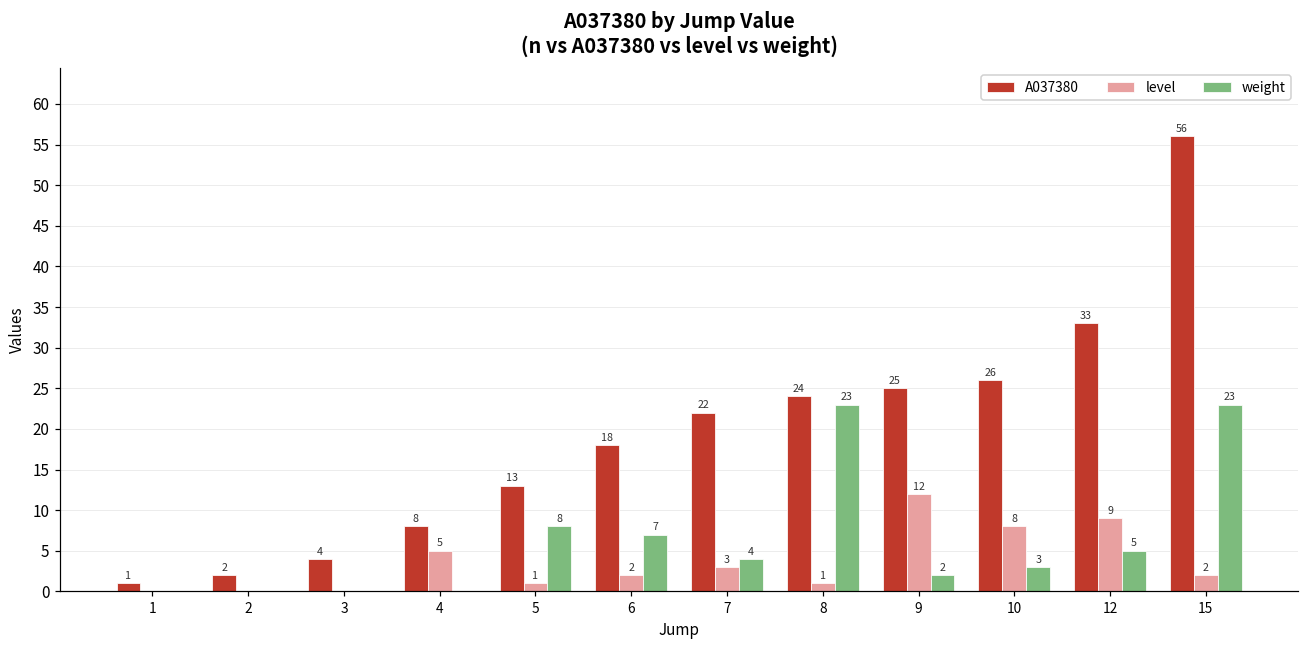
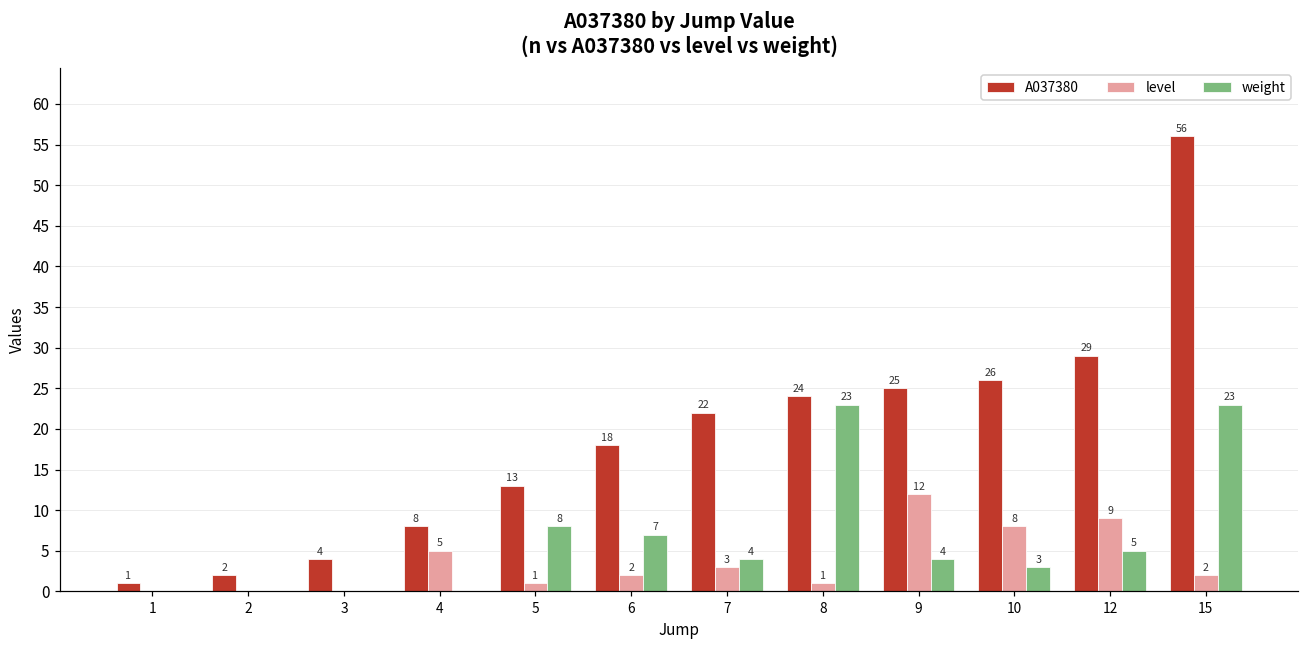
weight, 9: 2 -> 4
A037380, 12: 33 -> 29
